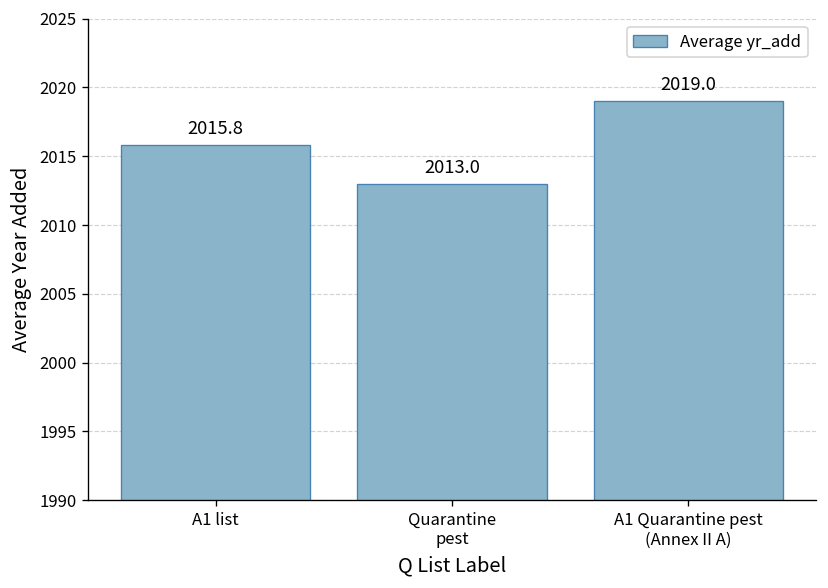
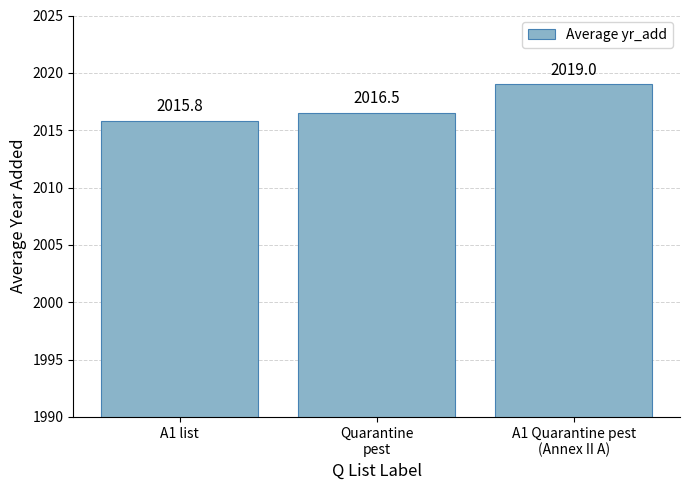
Quarantine pest: 2013.0 -> 2016.5
